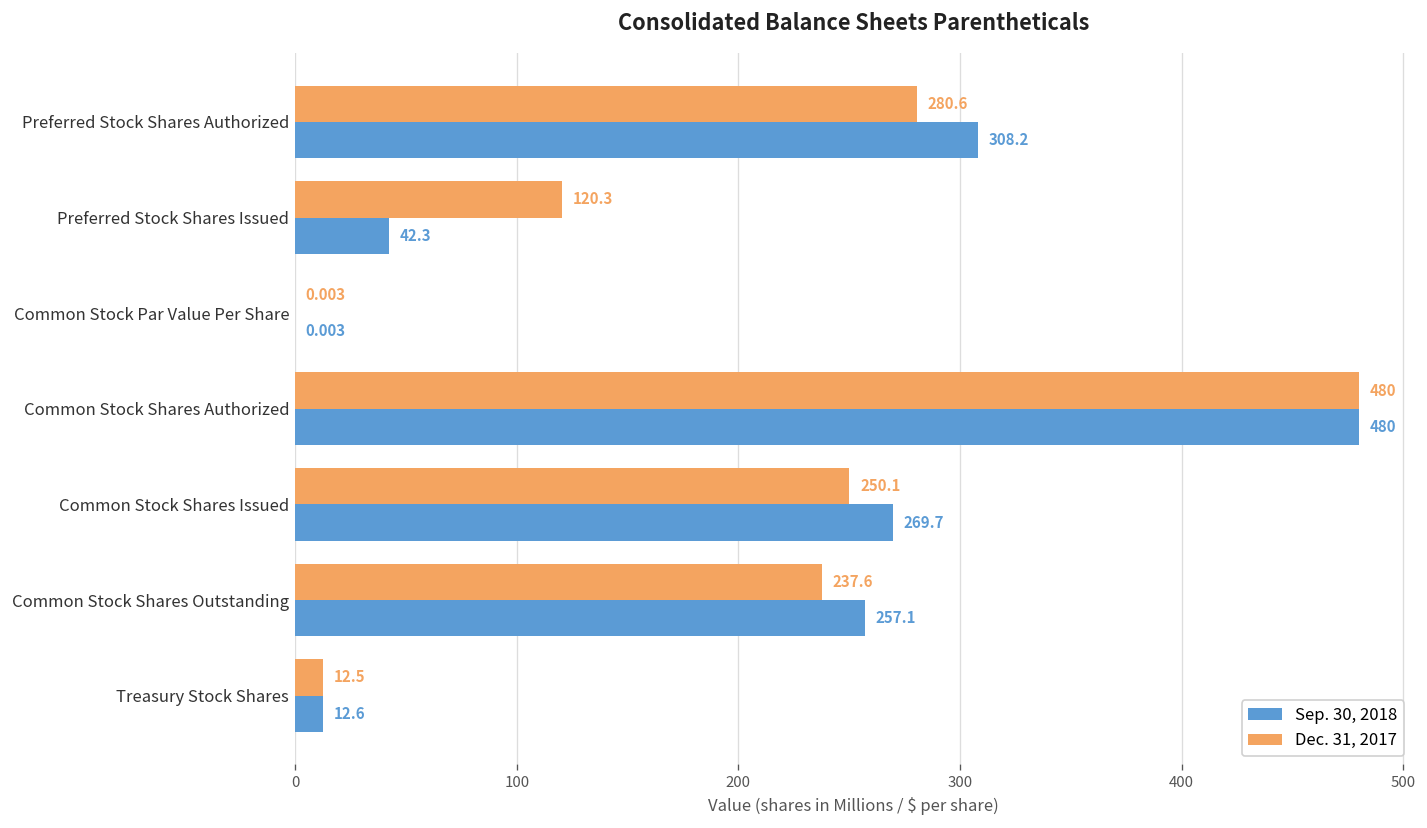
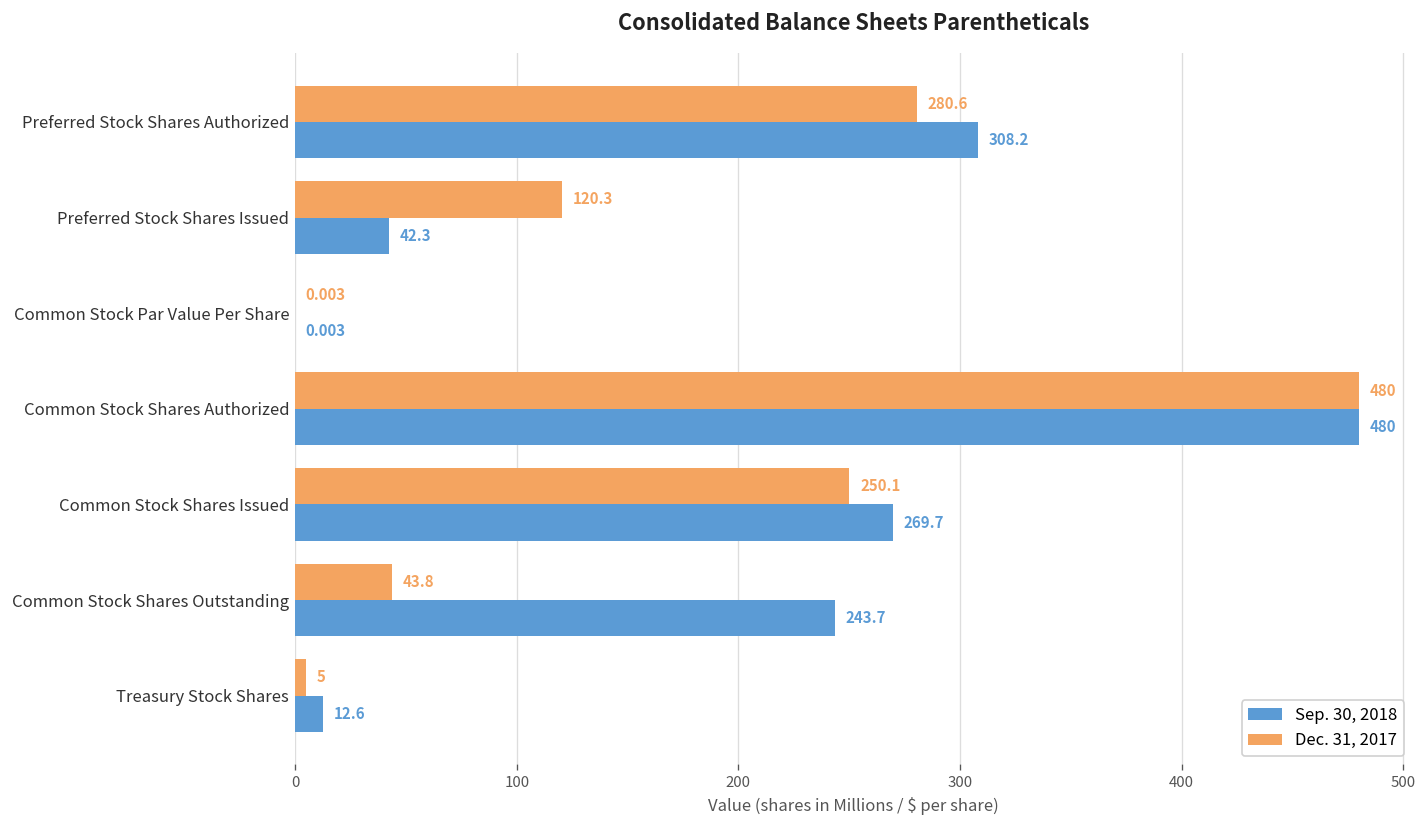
Dec. 31, 2017, Common Stock Shares Outstanding: 237.6 -> 43.8
Sep. 30, 2018, Common Stock Shares Outstanding: 257.1 -> 243.7
Dec. 31, 2017, Treasury Stock Shares: 12.5 -> 5
